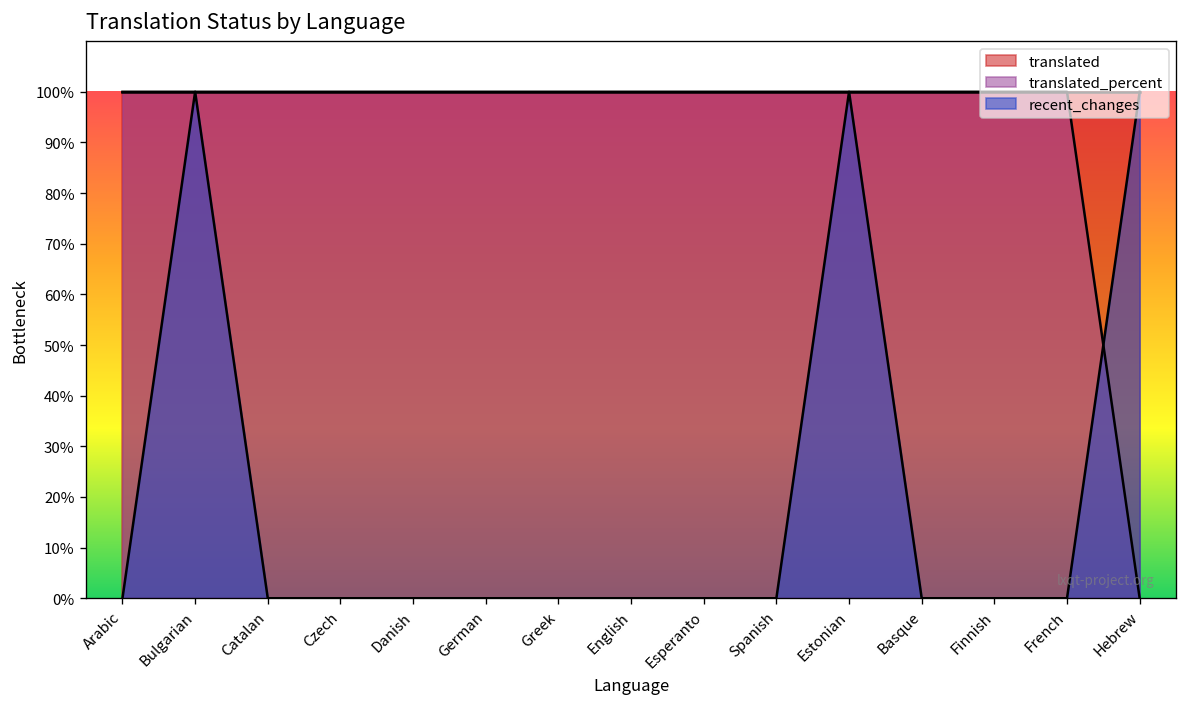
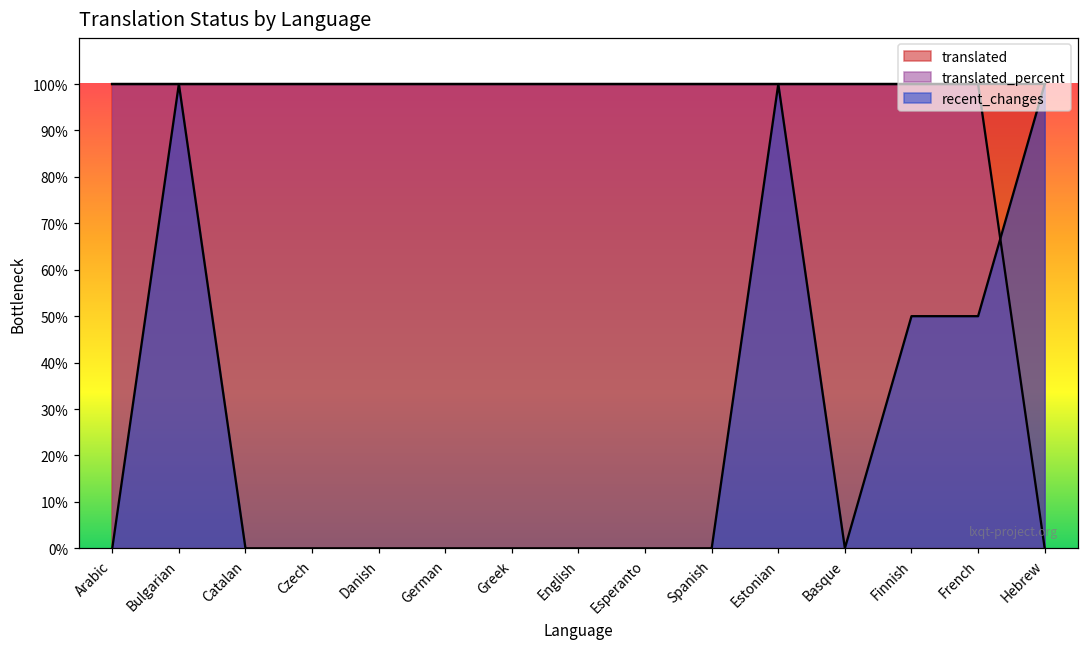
recent_changes, Finnish: 0% -> 50%
recent_changes, French: 0% -> 50%
